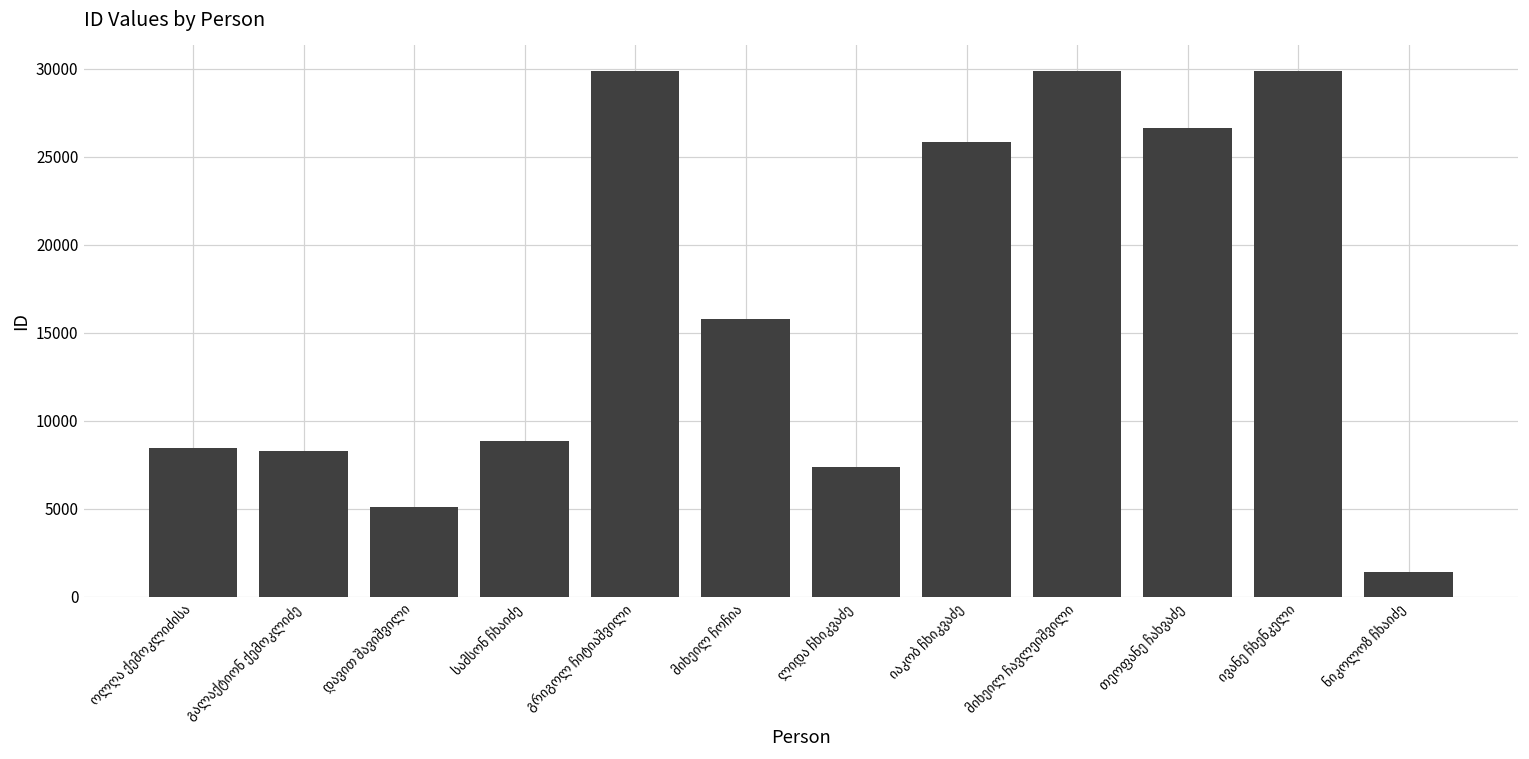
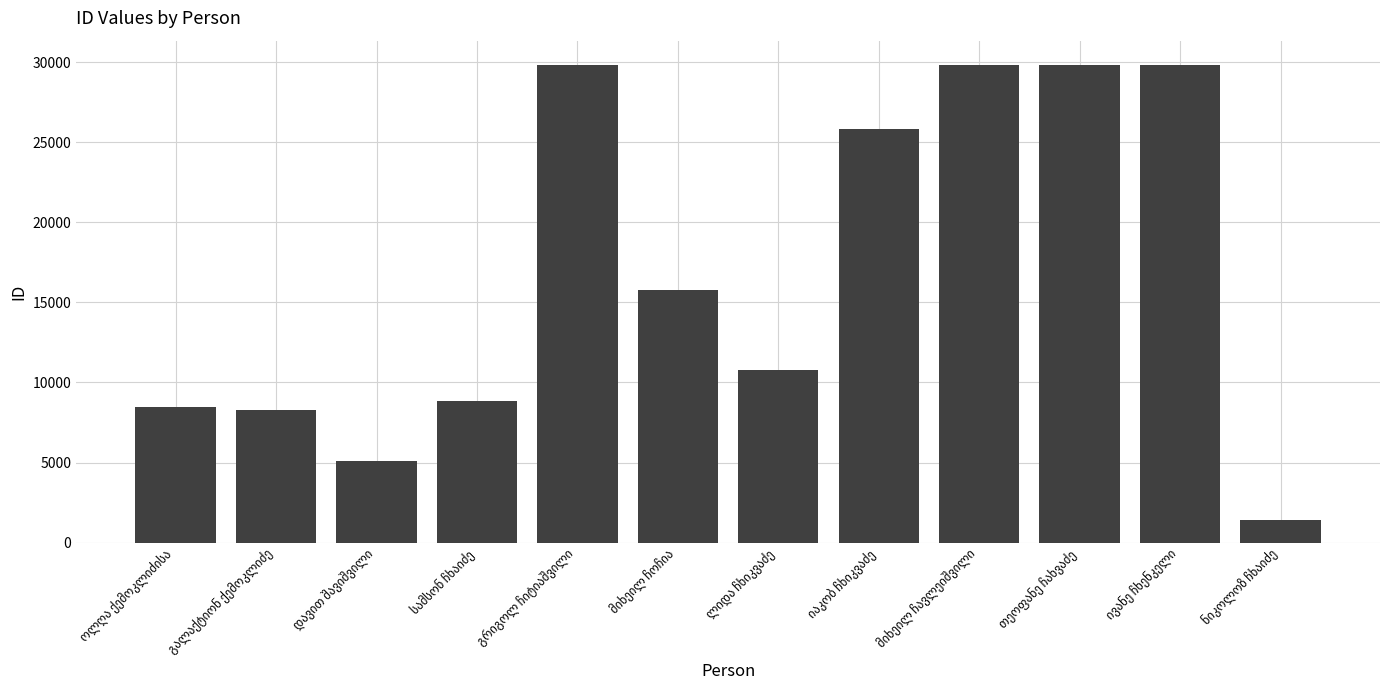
ლიდა ჩხიკვაძე: 7400 -> 10800
თეოფანე ჩახვაძე: 26600 -> 29800
